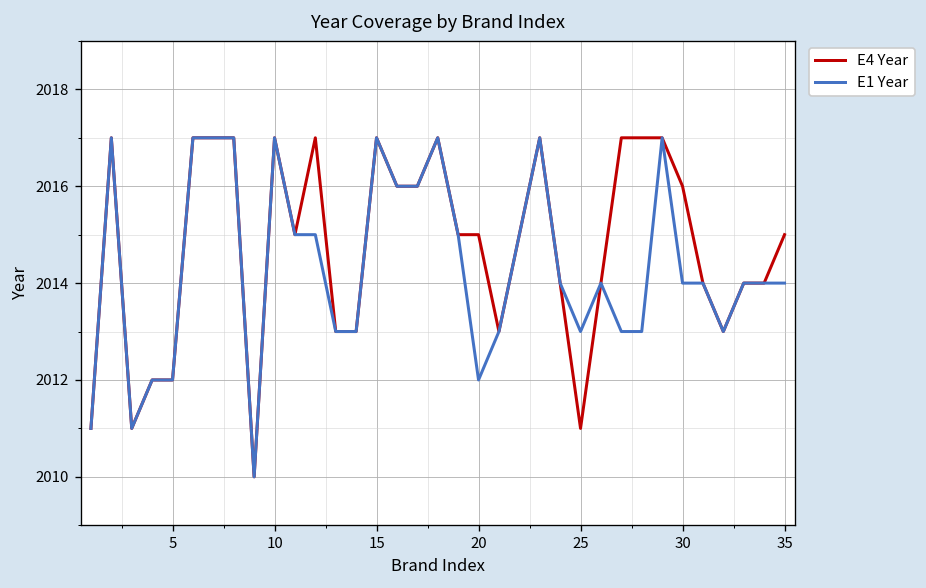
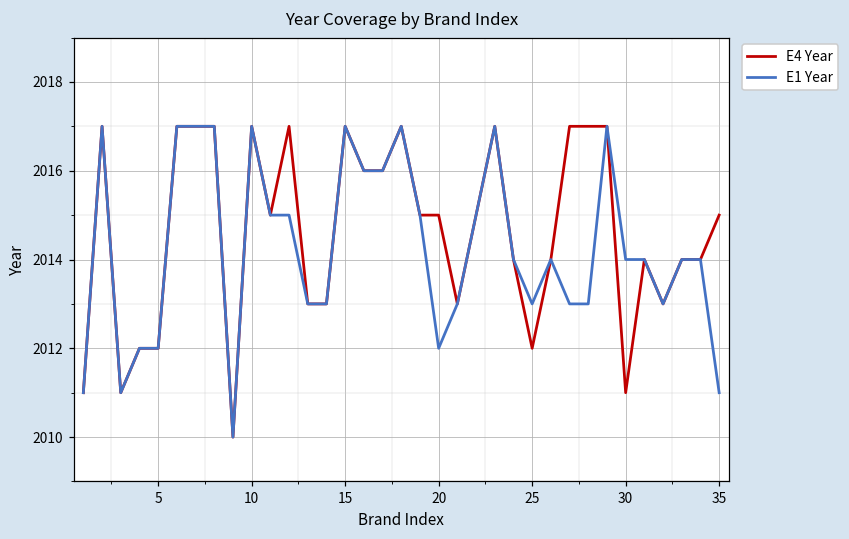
E4 Year, 25: 2011 -> 2012
E4 Year, 30: 2016 -> 2011
E1 Year, 35: 2014 -> 2011
